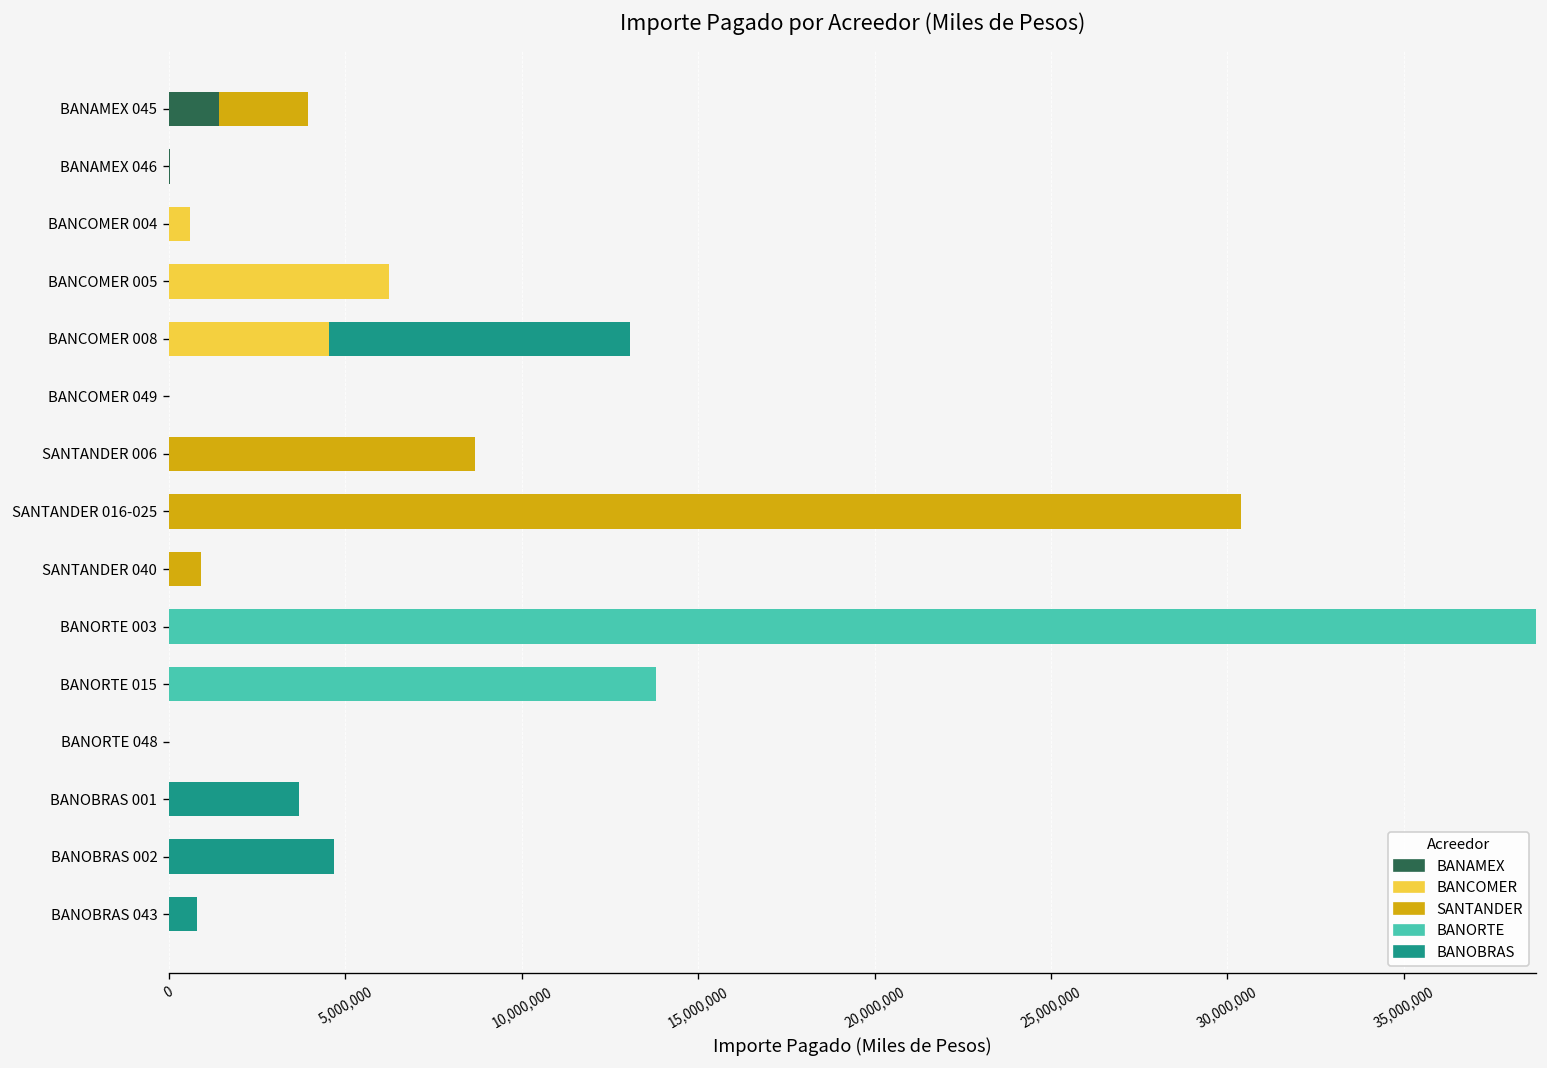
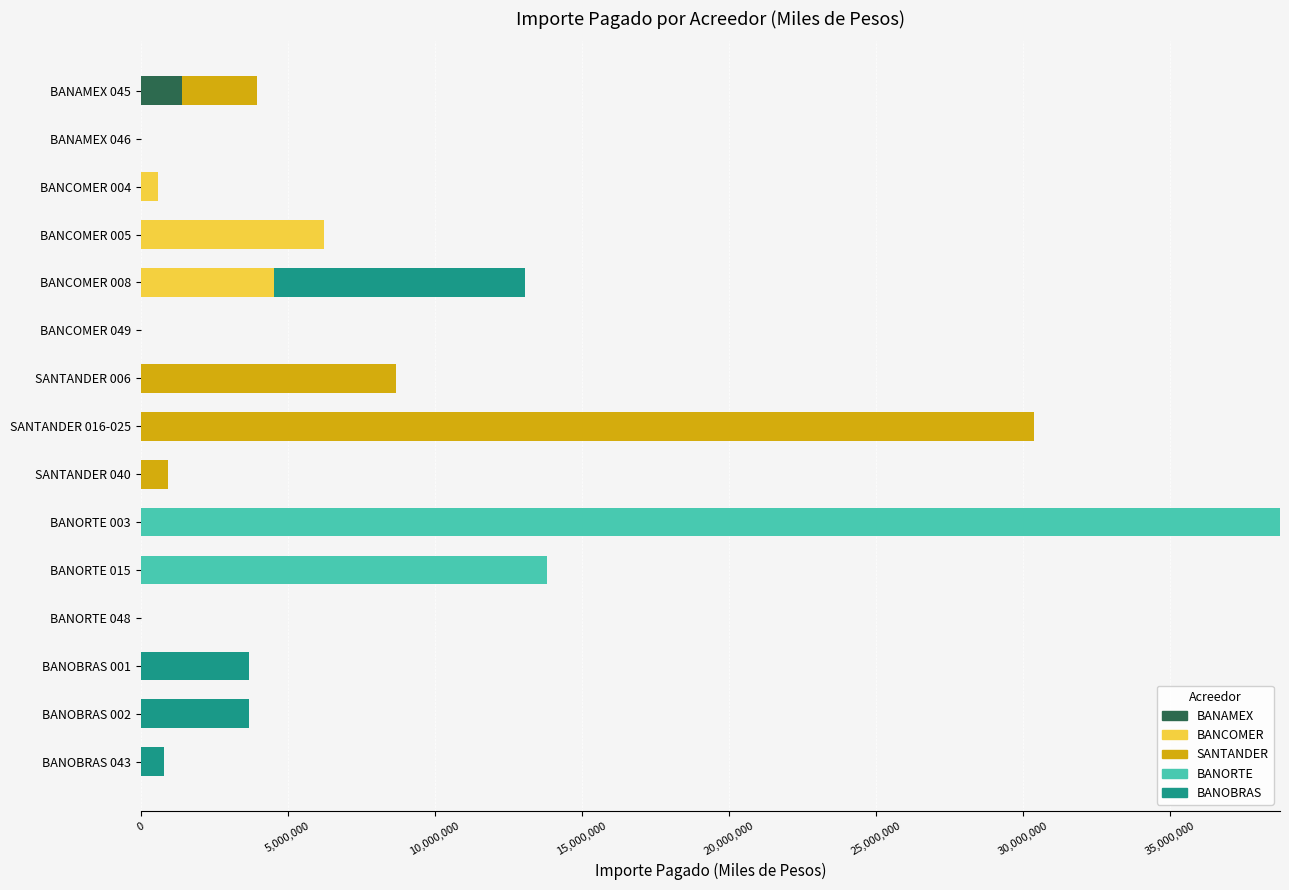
BANOBRAS, BANOBRAS 002: 4,700,000 -> 3,700,000
